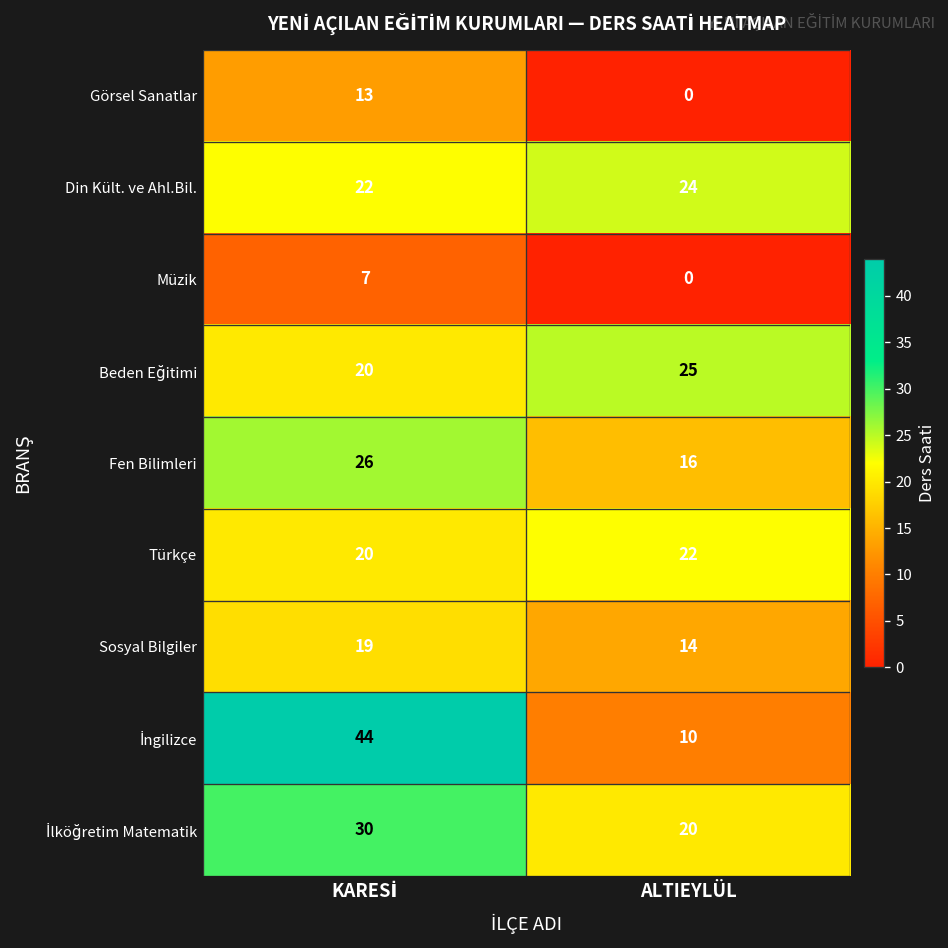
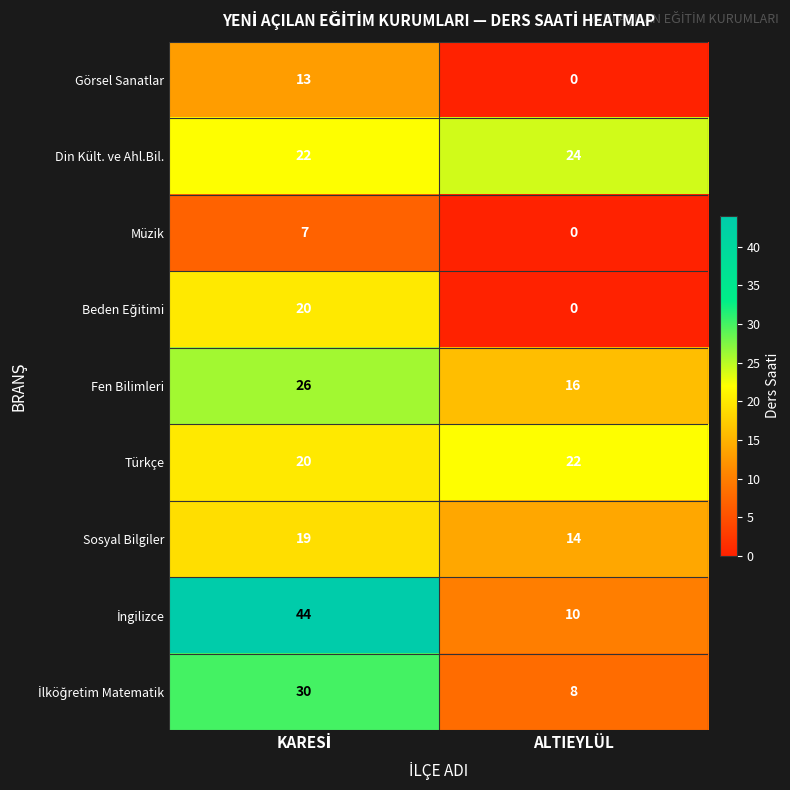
Beden Eğitimi, ALTIEYLÜL: 25 -> 0
İlköğretim Matematik, ALTIEYLÜL: 20 -> 8
